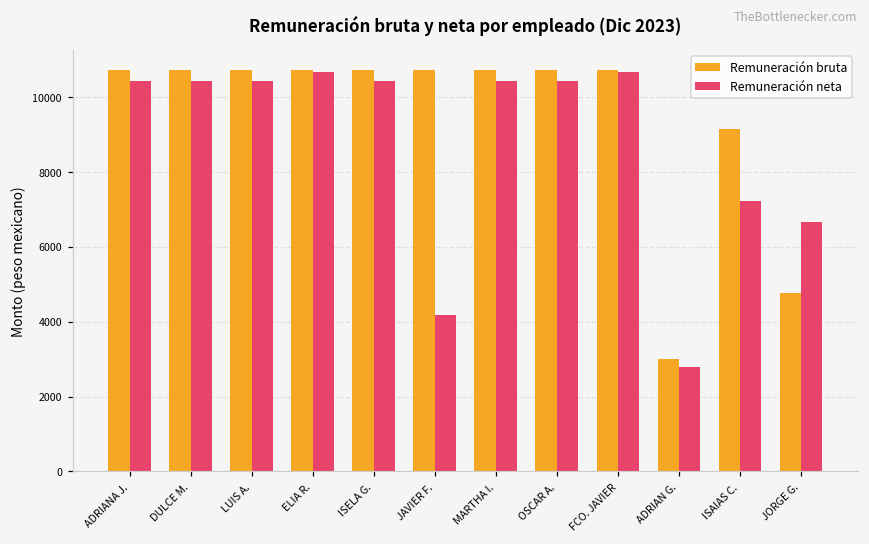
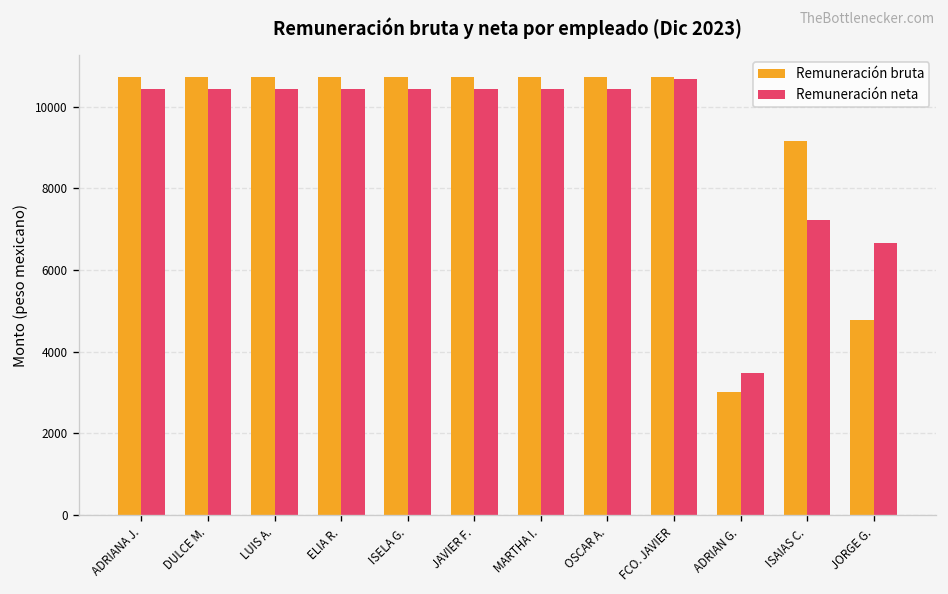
Remuneración neta, ELIA R.: 10700 -> 10400
Remuneración neta, JAVIER F.: 4200 -> 10400
Remuneración neta, ADRIAN G.: 2800 -> 3500
